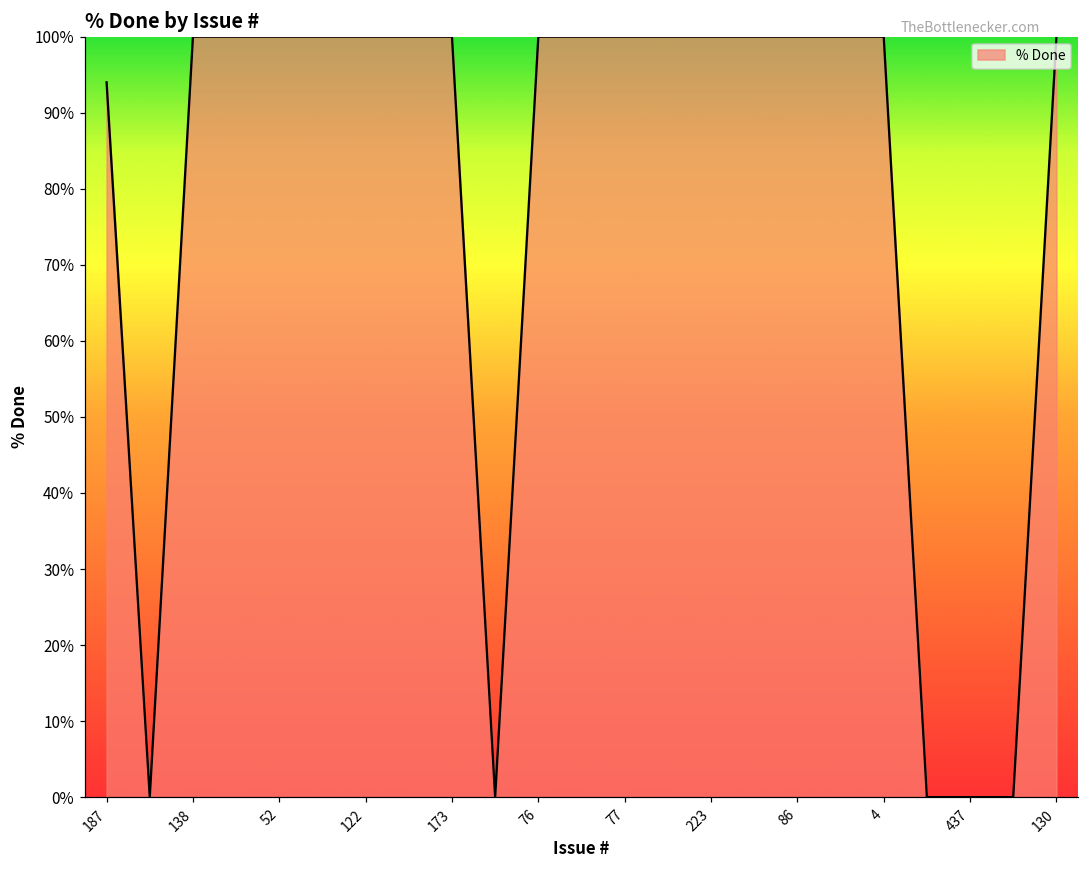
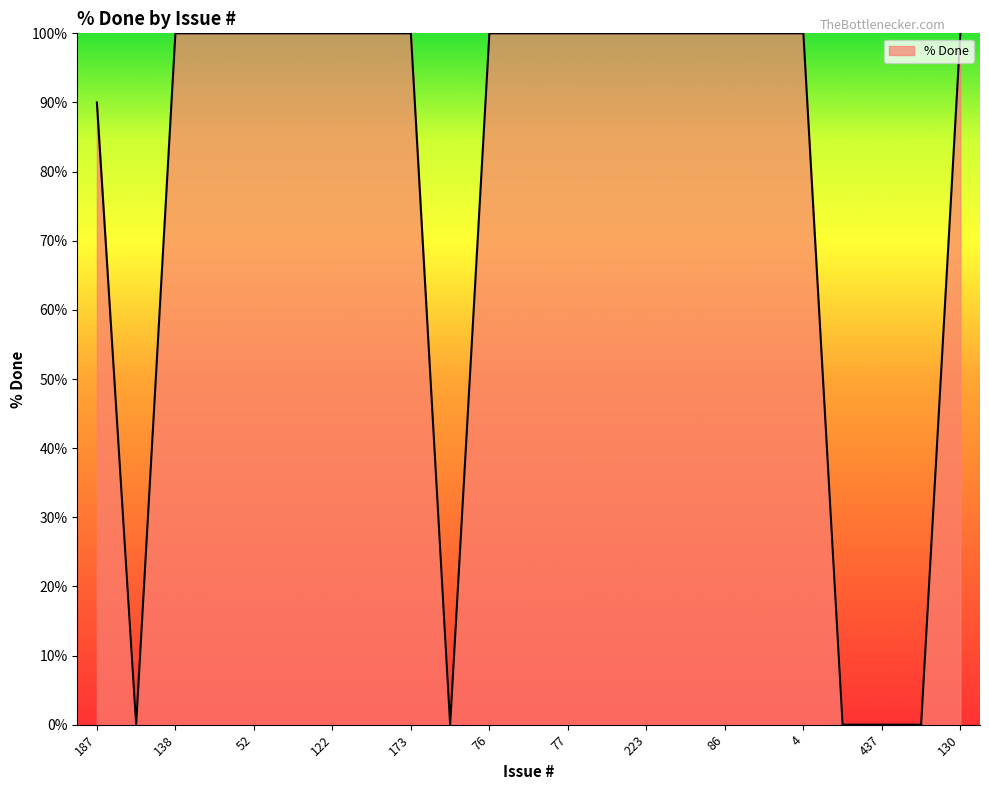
187: 94% -> 90%
